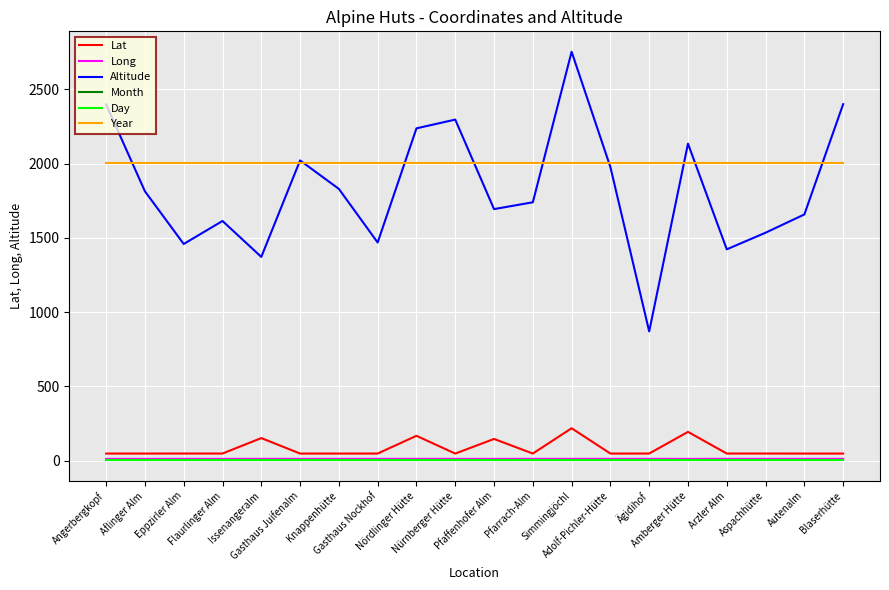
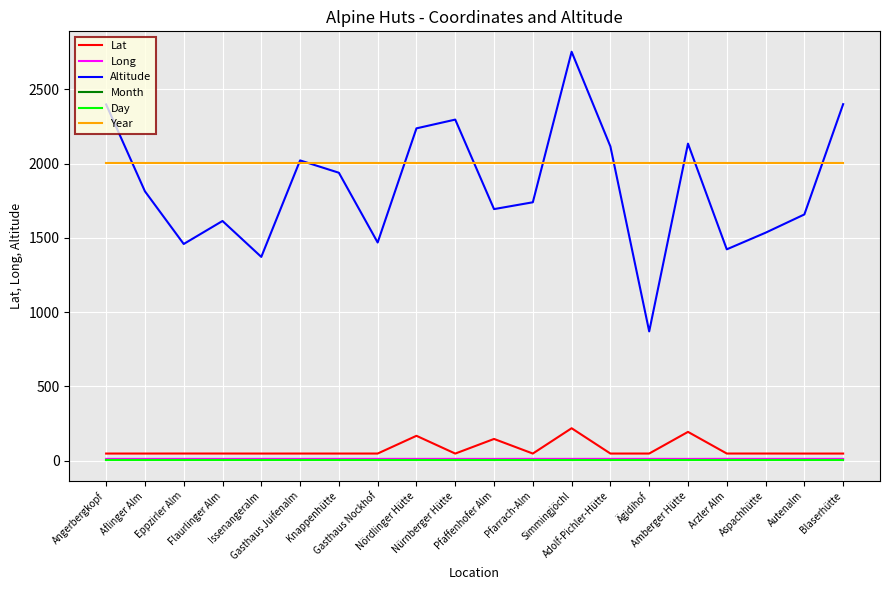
Lat, Issenangeralm: 150 -> 50
Altitude, Knappenhütte: 1830 -> 1940
Altitude, Adolf-Pichler-Hütte: 1980 -> 2120
